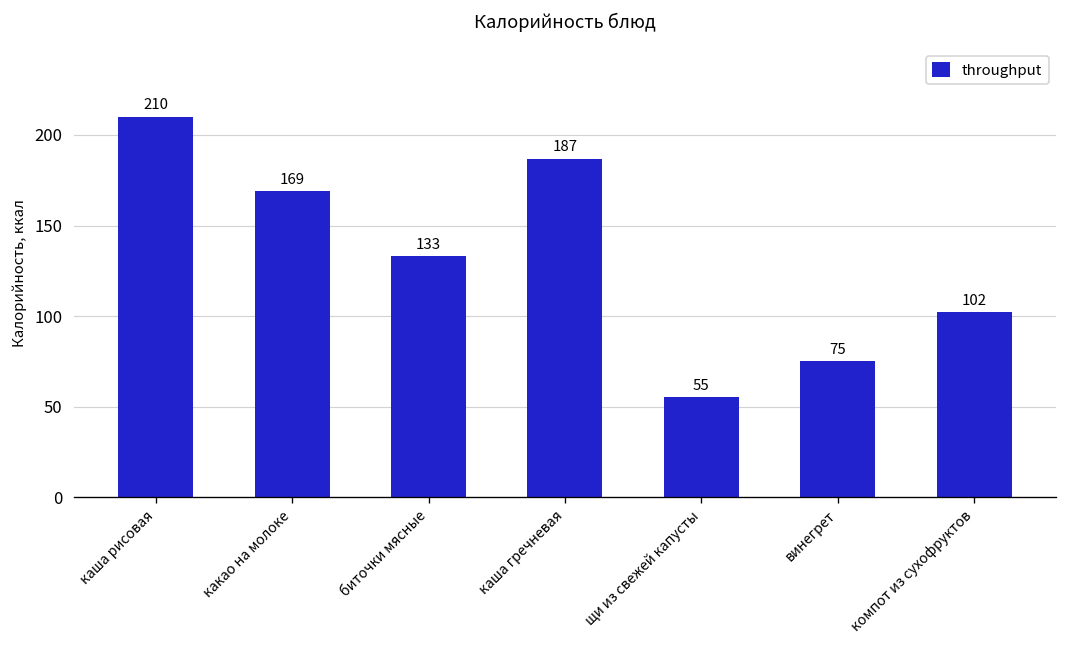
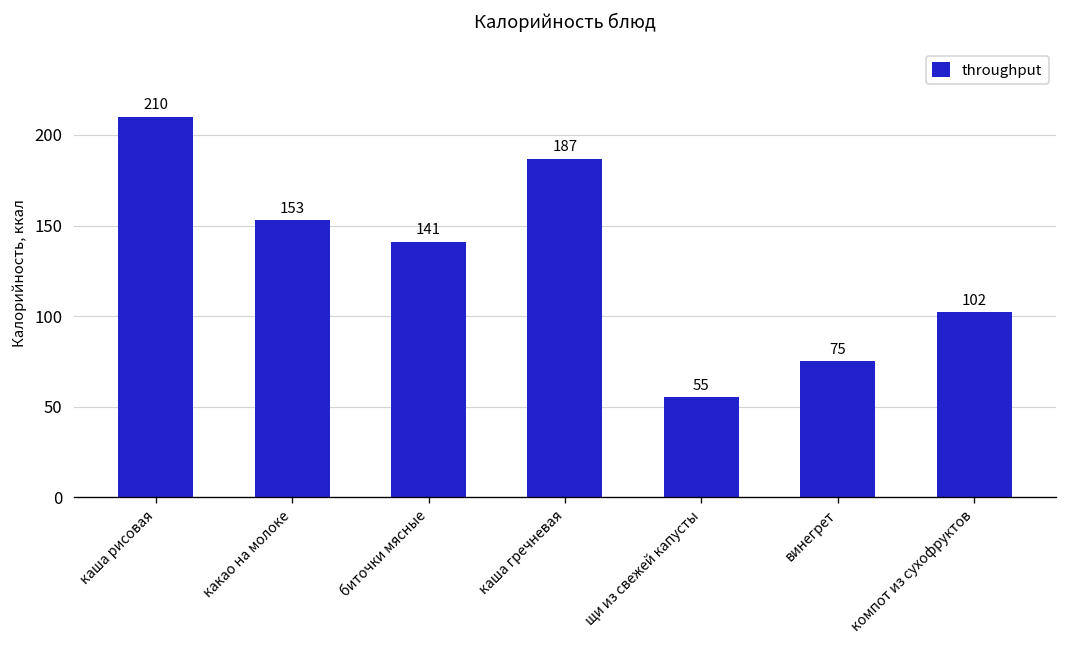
какао на молоке: 169 -> 153
биточки мясные: 133 -> 141
